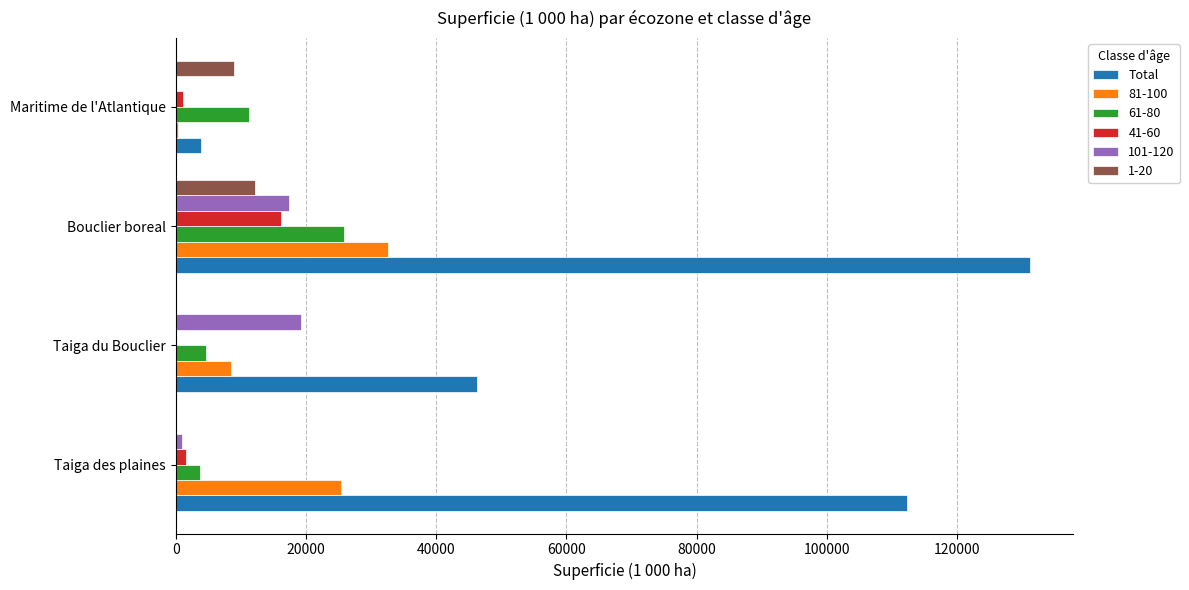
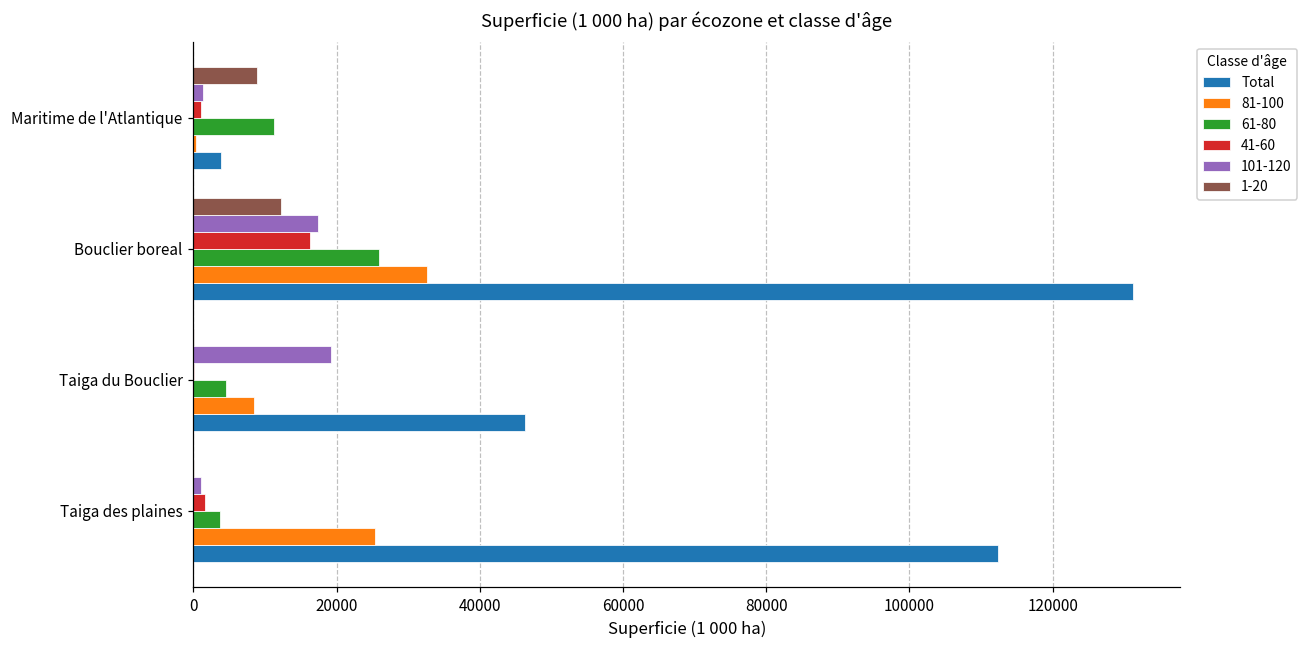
101-120, Maritime de l'Atlantique: 0 -> 1000
